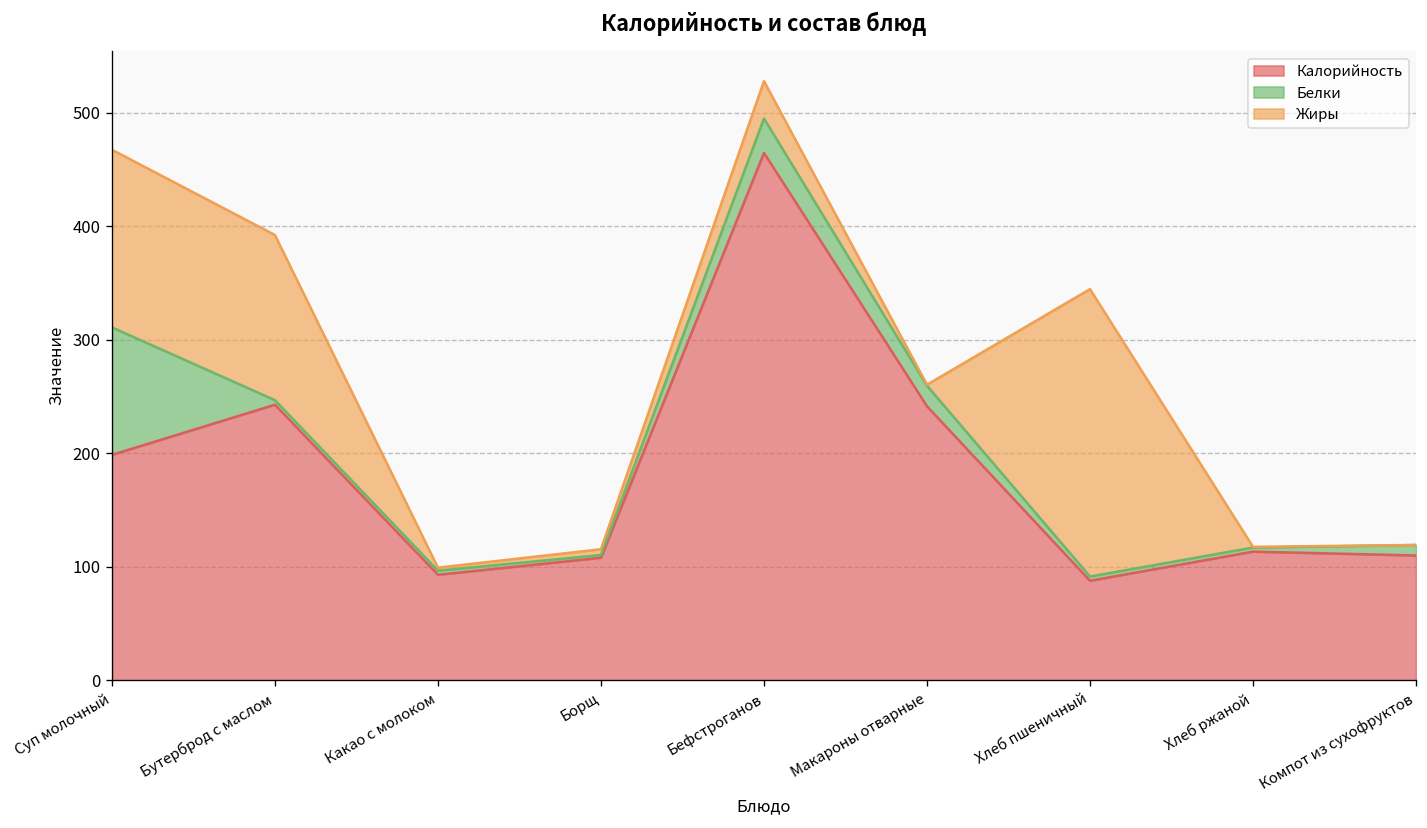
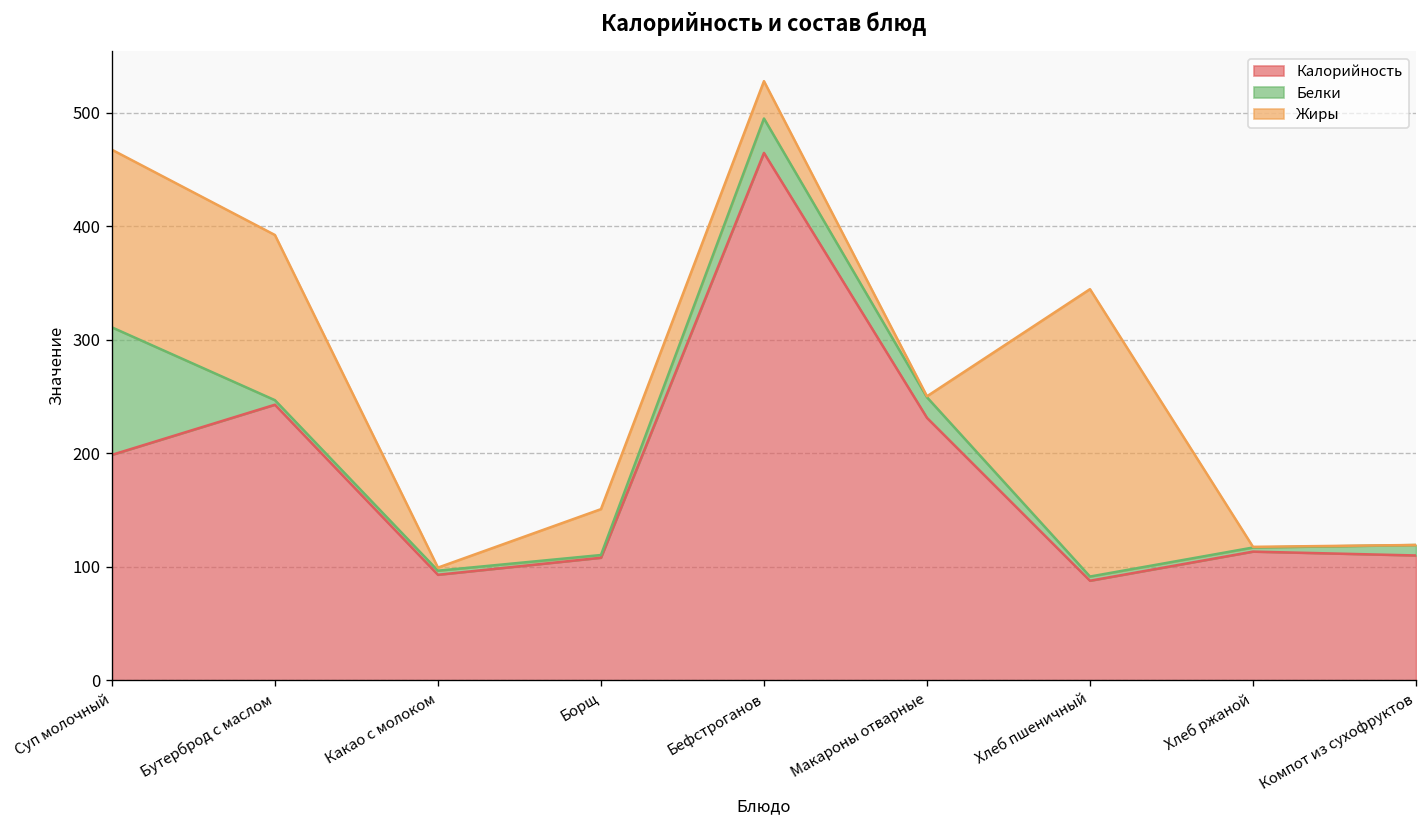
Жиры, Борщ: 10 -> 40
Калорийность, Макароны отварные: 240 -> 230
